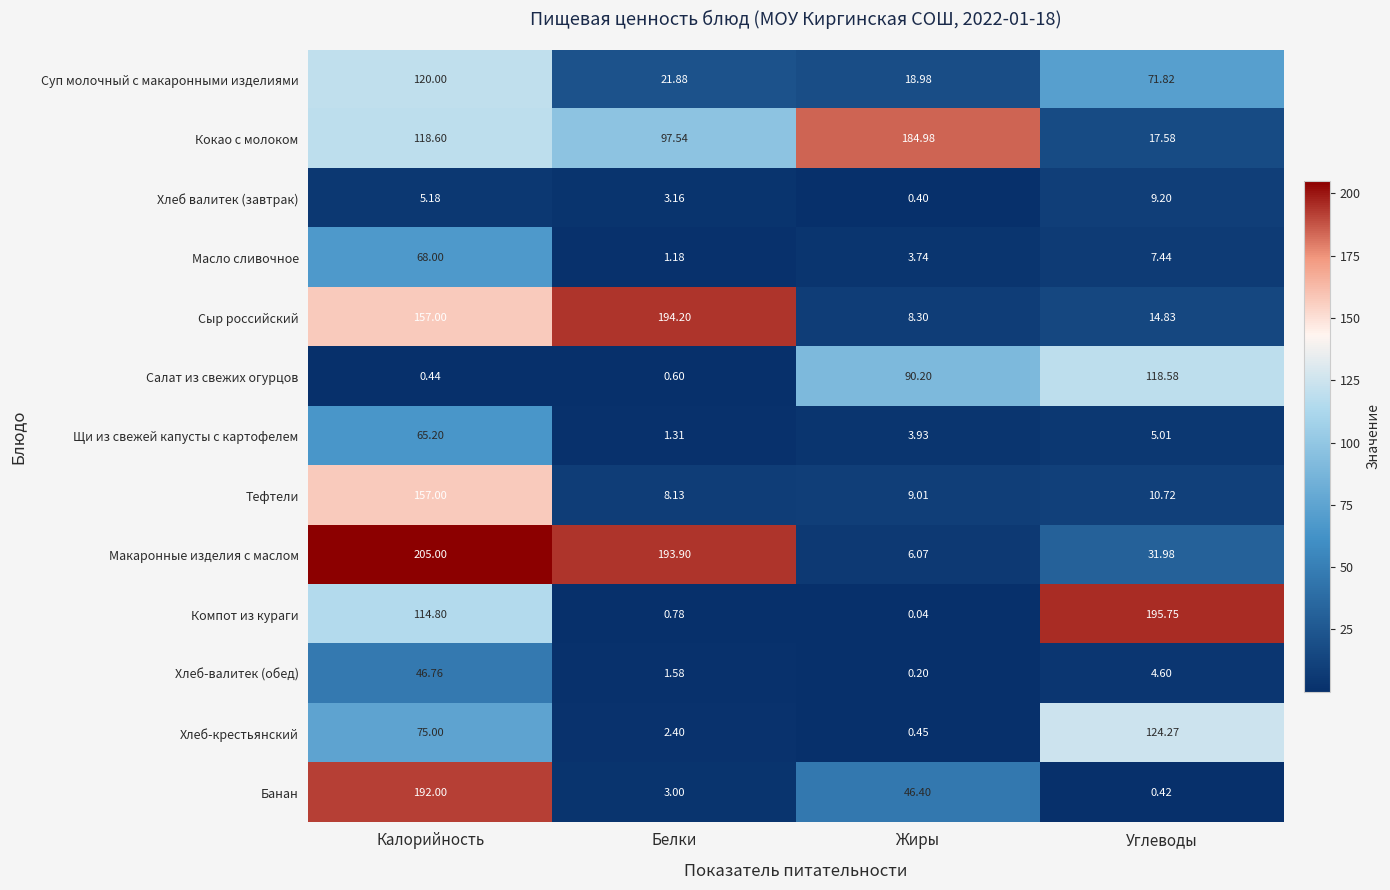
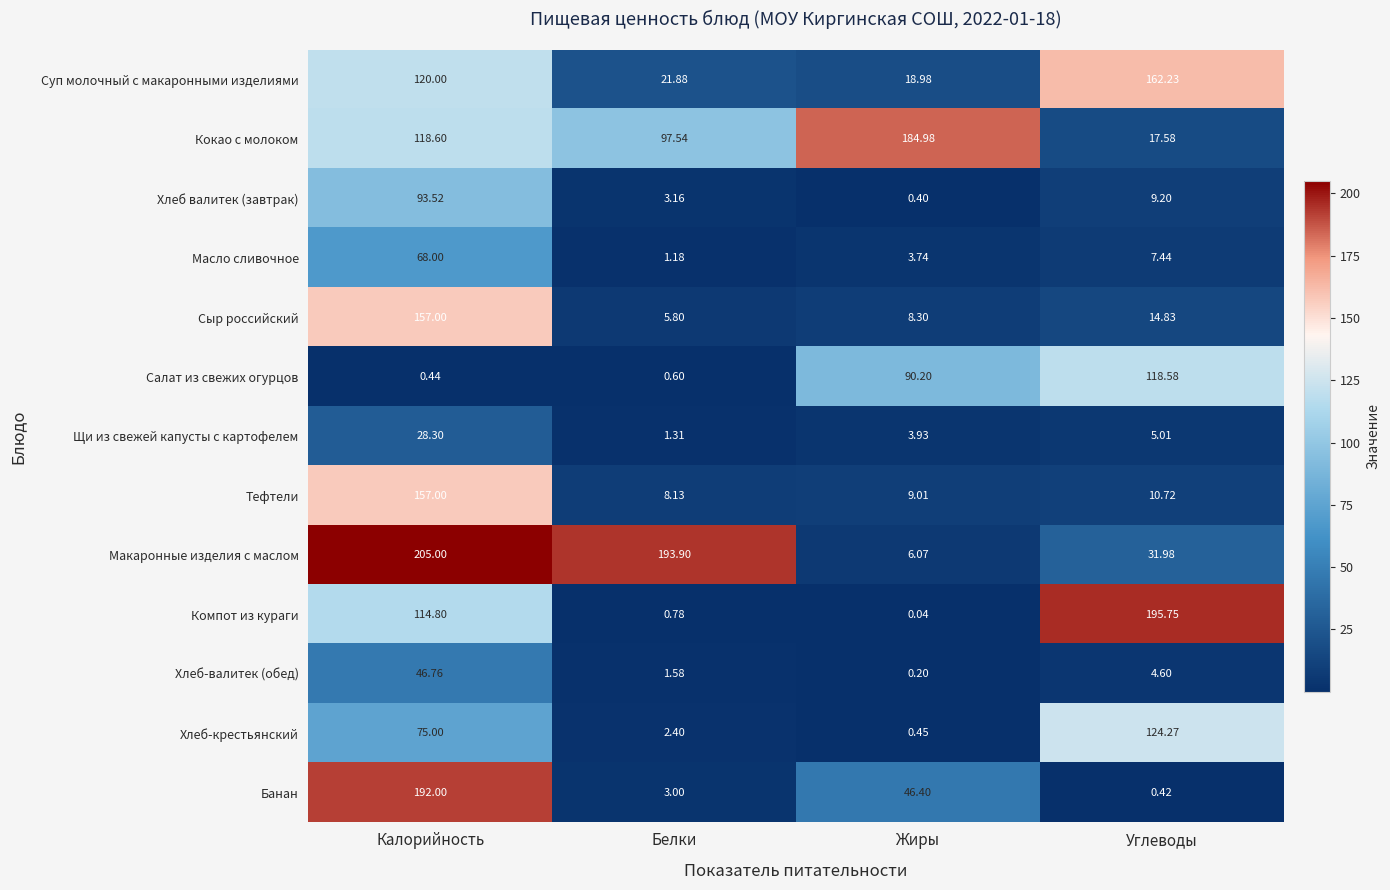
Суп молочный с макаронными изделиями, Углеводы: 71.82 -> 162.23
Хлеб валитек (завтрак), Калорийность: 5.18 -> 93.52
Сыр российский, Белки: 194.20 -> 5.80
Щи из свежей капусты с картофелем, Калорийность: 65.20 -> 28.30
